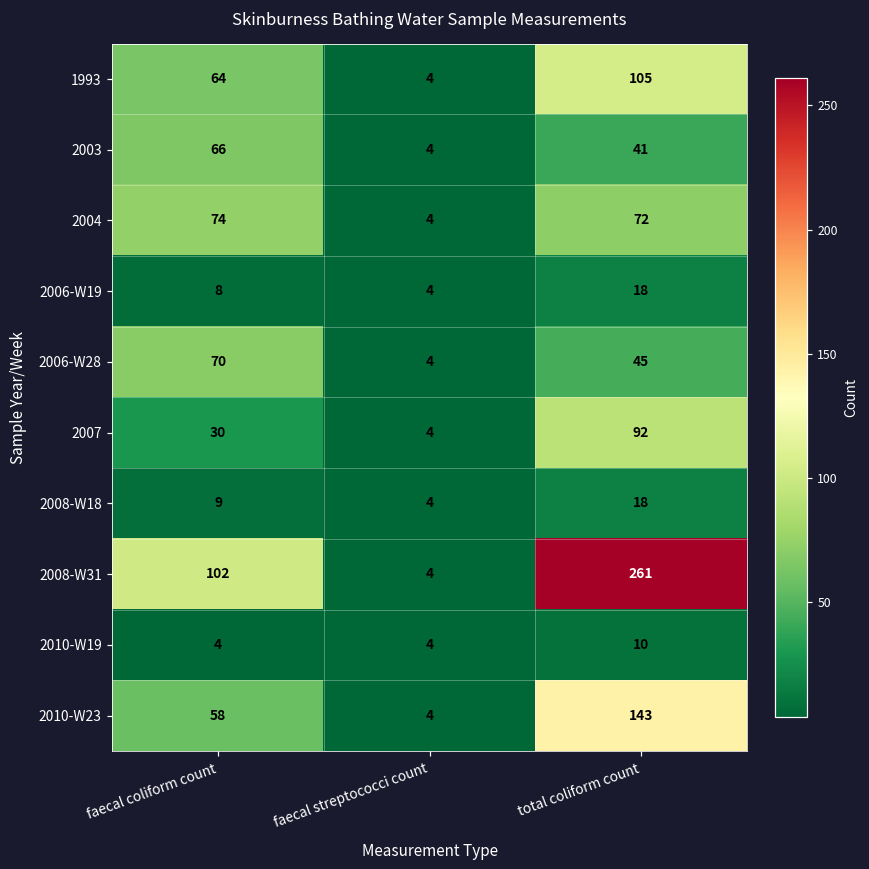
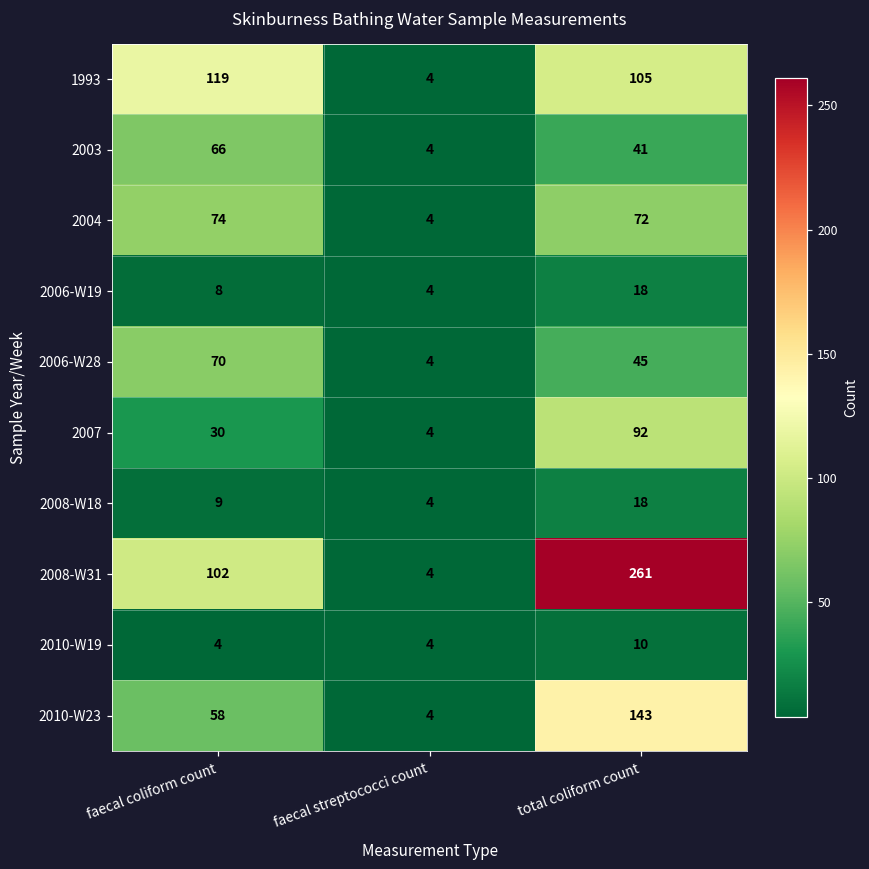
1993, faecal coliform count: 64 -> 119
